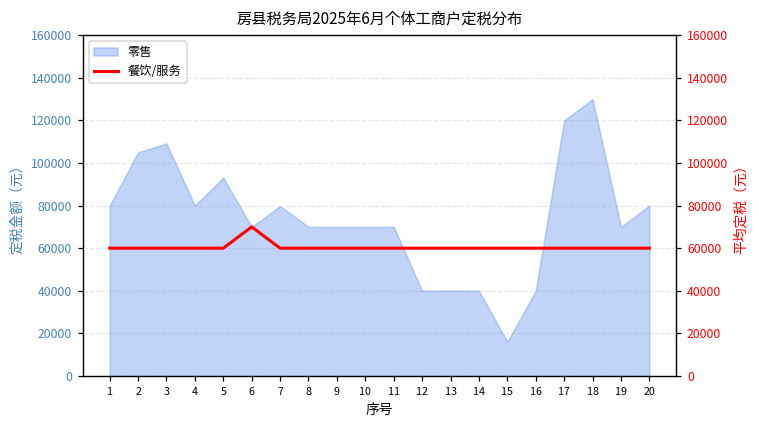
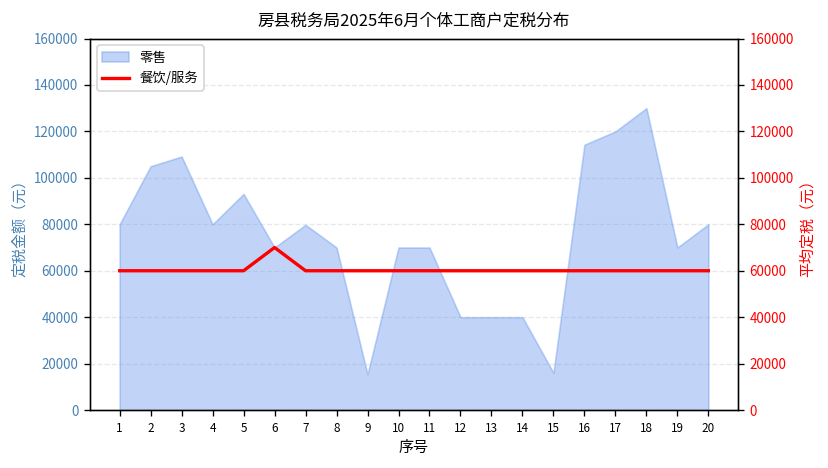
零售, 9: 70000 -> 15000
零售, 16: 40000 -> 114000
